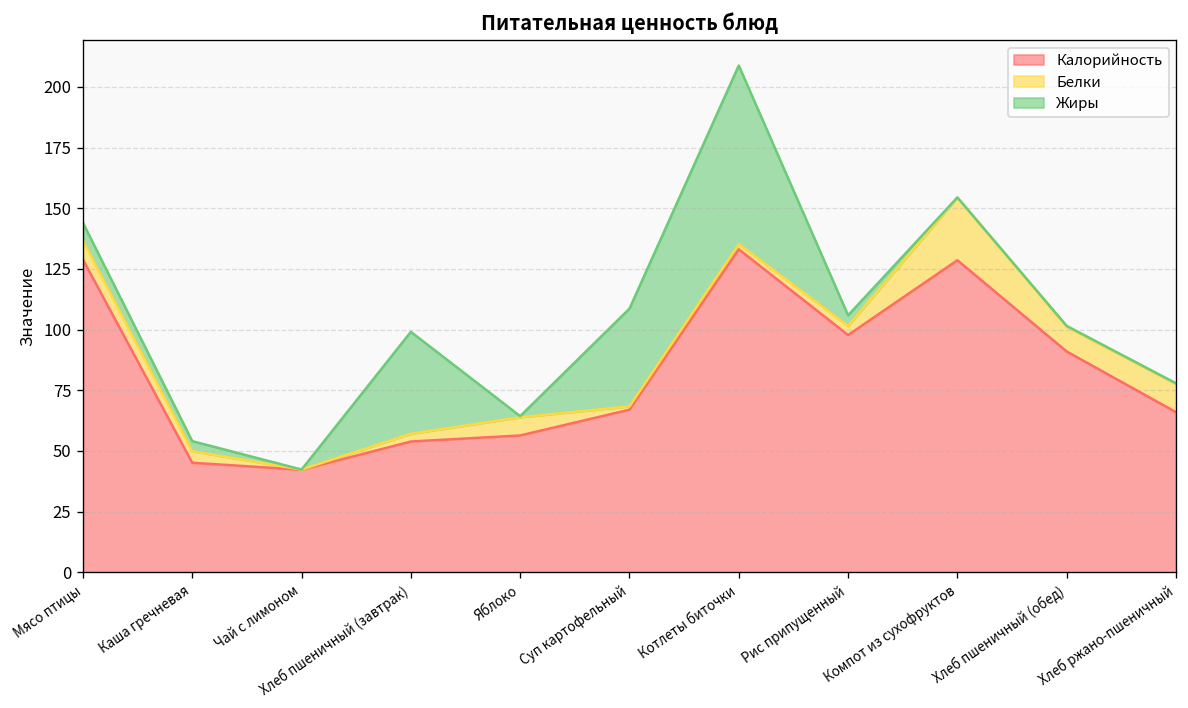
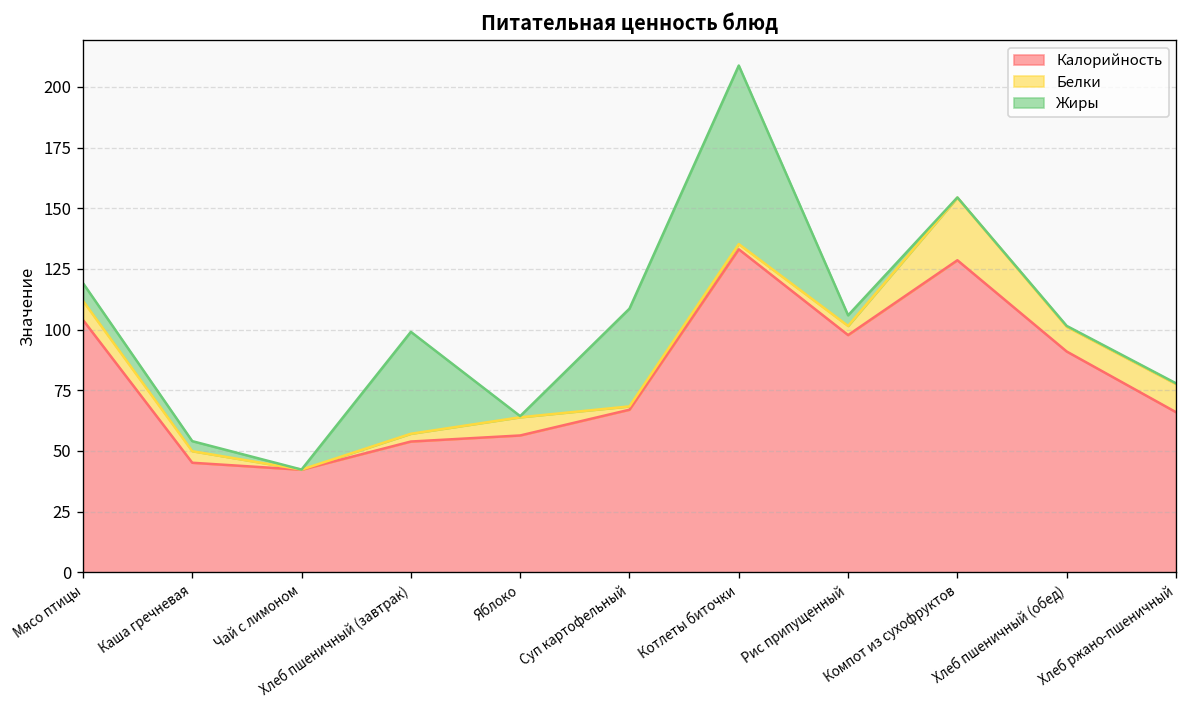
Калорийность, Мясо птицы: 129 -> 104
